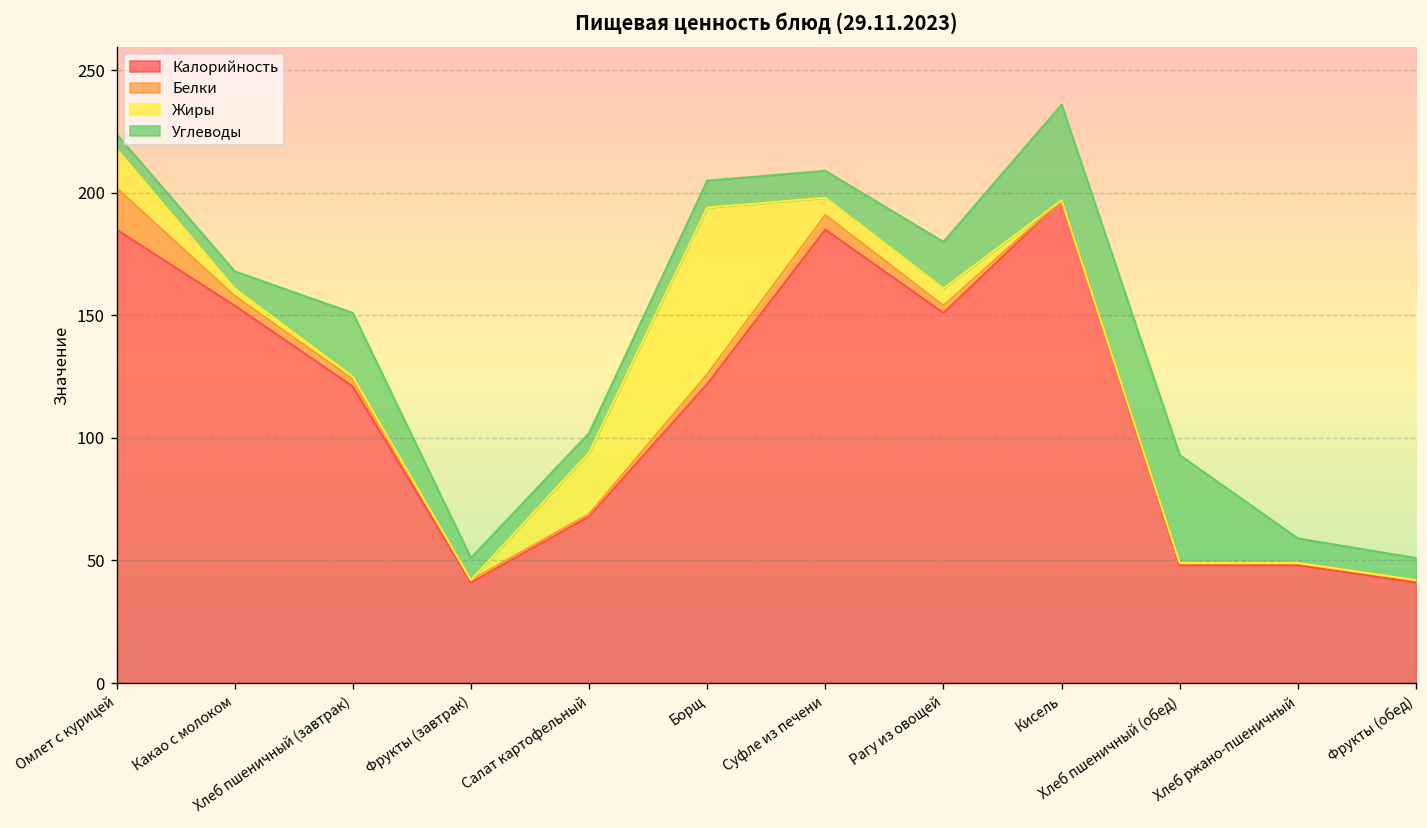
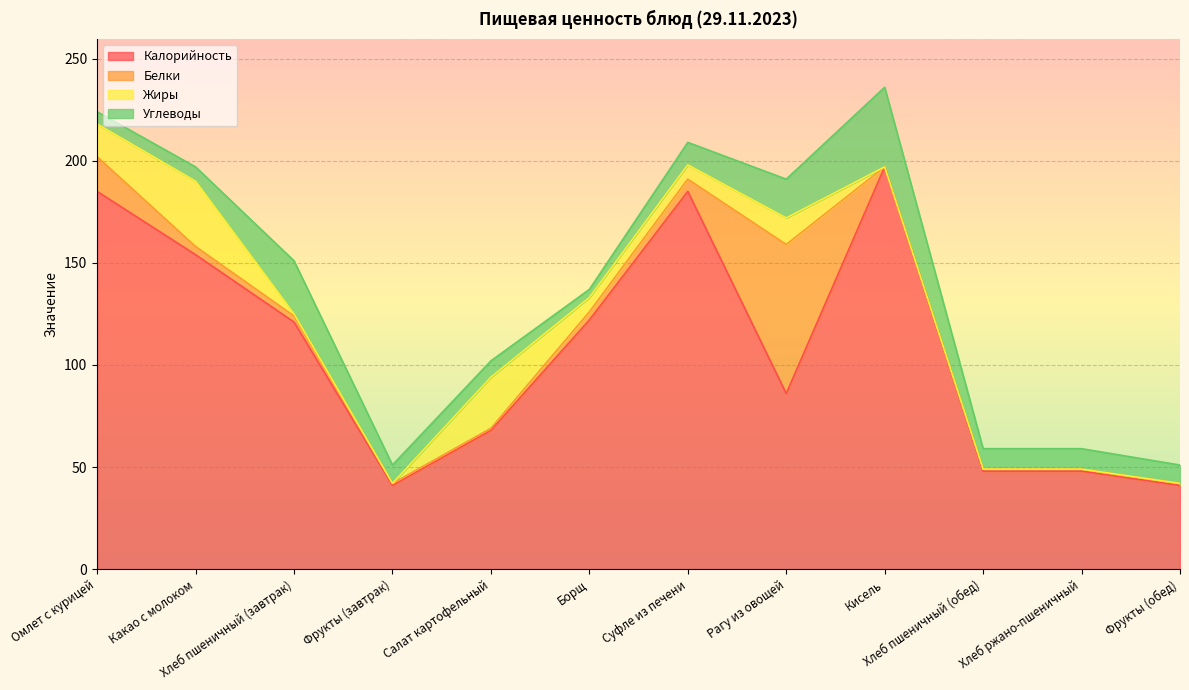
Жиры, Какао с молоком: 3 -> 32
Жиры, Борщ: 68 -> 7
Углеводы, Борщ: 11 -> 4
Калорийность, Рагу из овощей: 151 -> 86
Белки, Рагу из овощей: 3 -> 73
Жиры, Рагу из овощей: 7 -> 13
Углеводы, Хлеб пшеничный (обед): 44 -> 10
